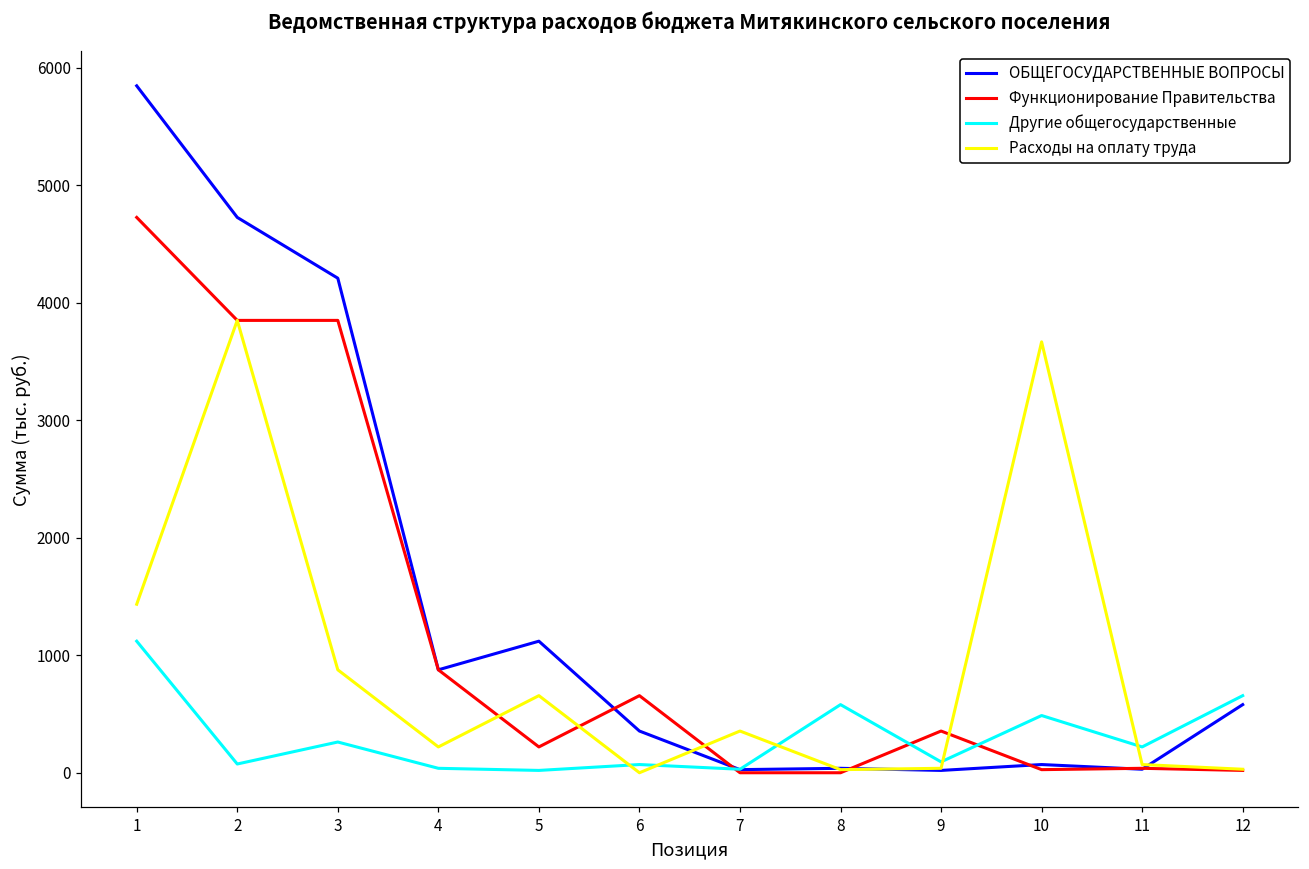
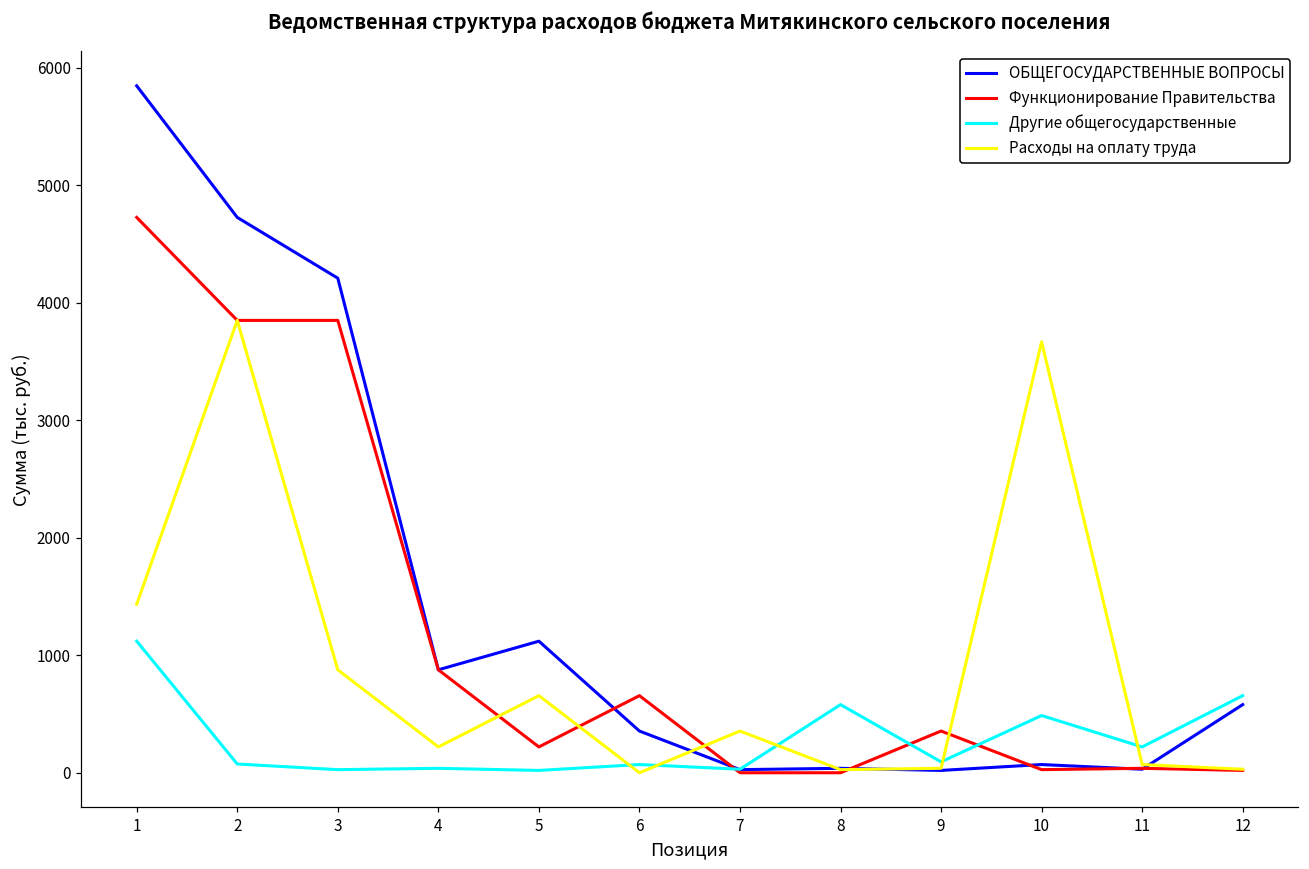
Другие общегосударственные, 3: 260 -> 30
